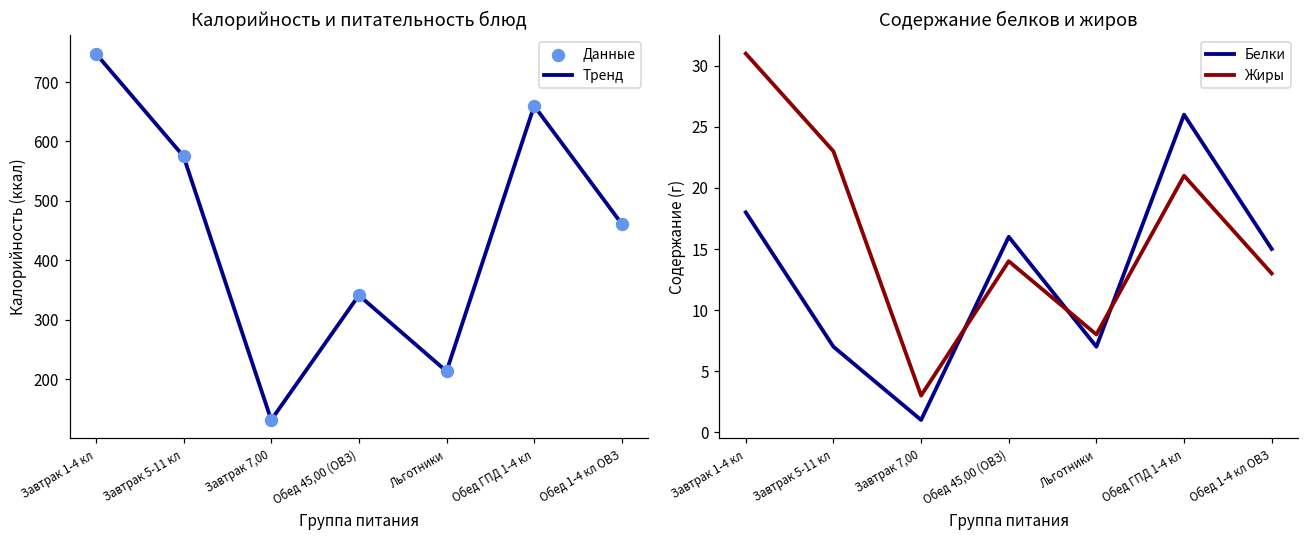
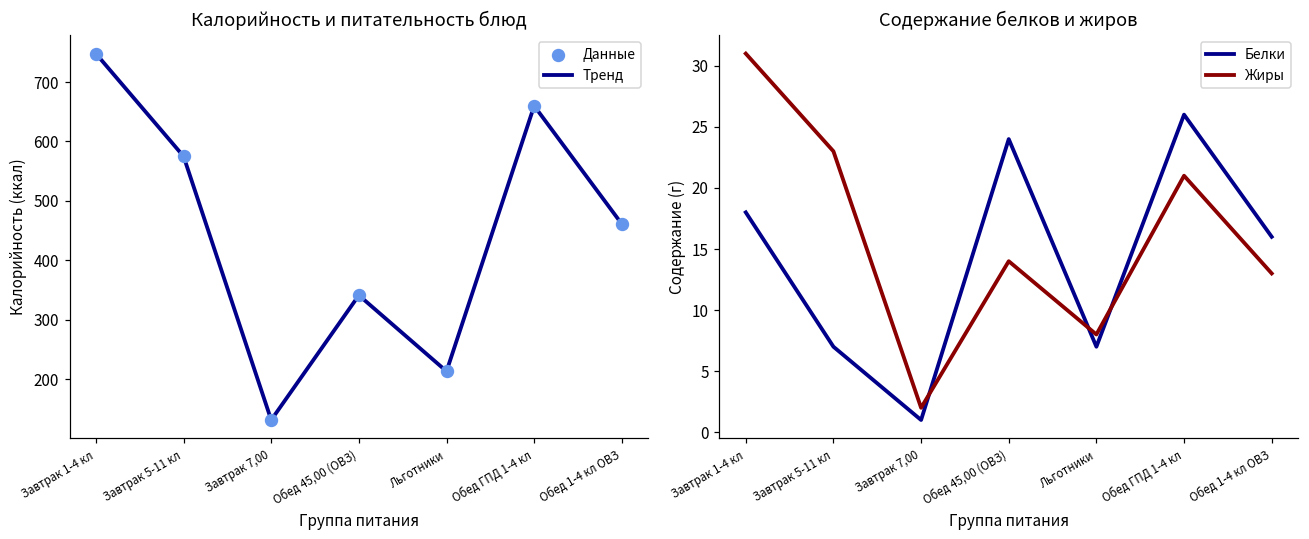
Содержание белков и жиров, Жиры, Завтрак 7,00: 3 -> 2
Содержание белков и жиров, Белки, Обед 45,00 (ОВЗ): 16 -> 24
Содержание белков и жиров, Белки, Обед 1-4 кл ОВЗ: 15 -> 16
